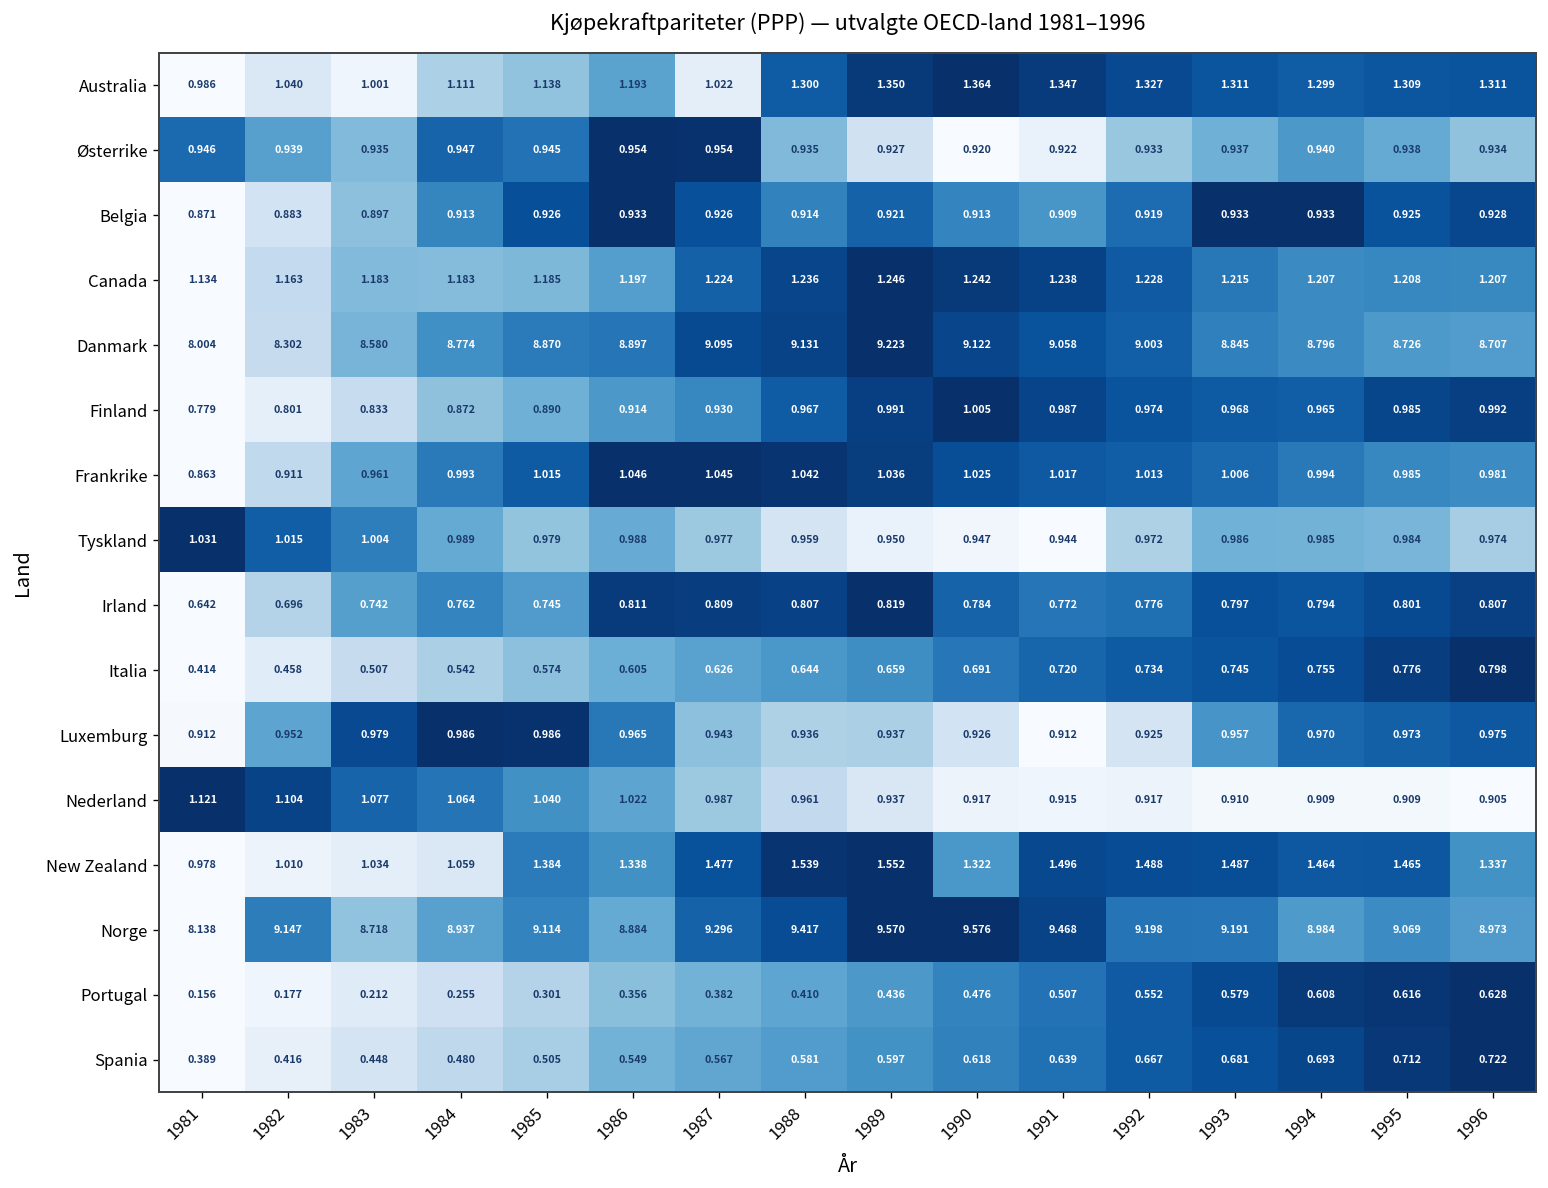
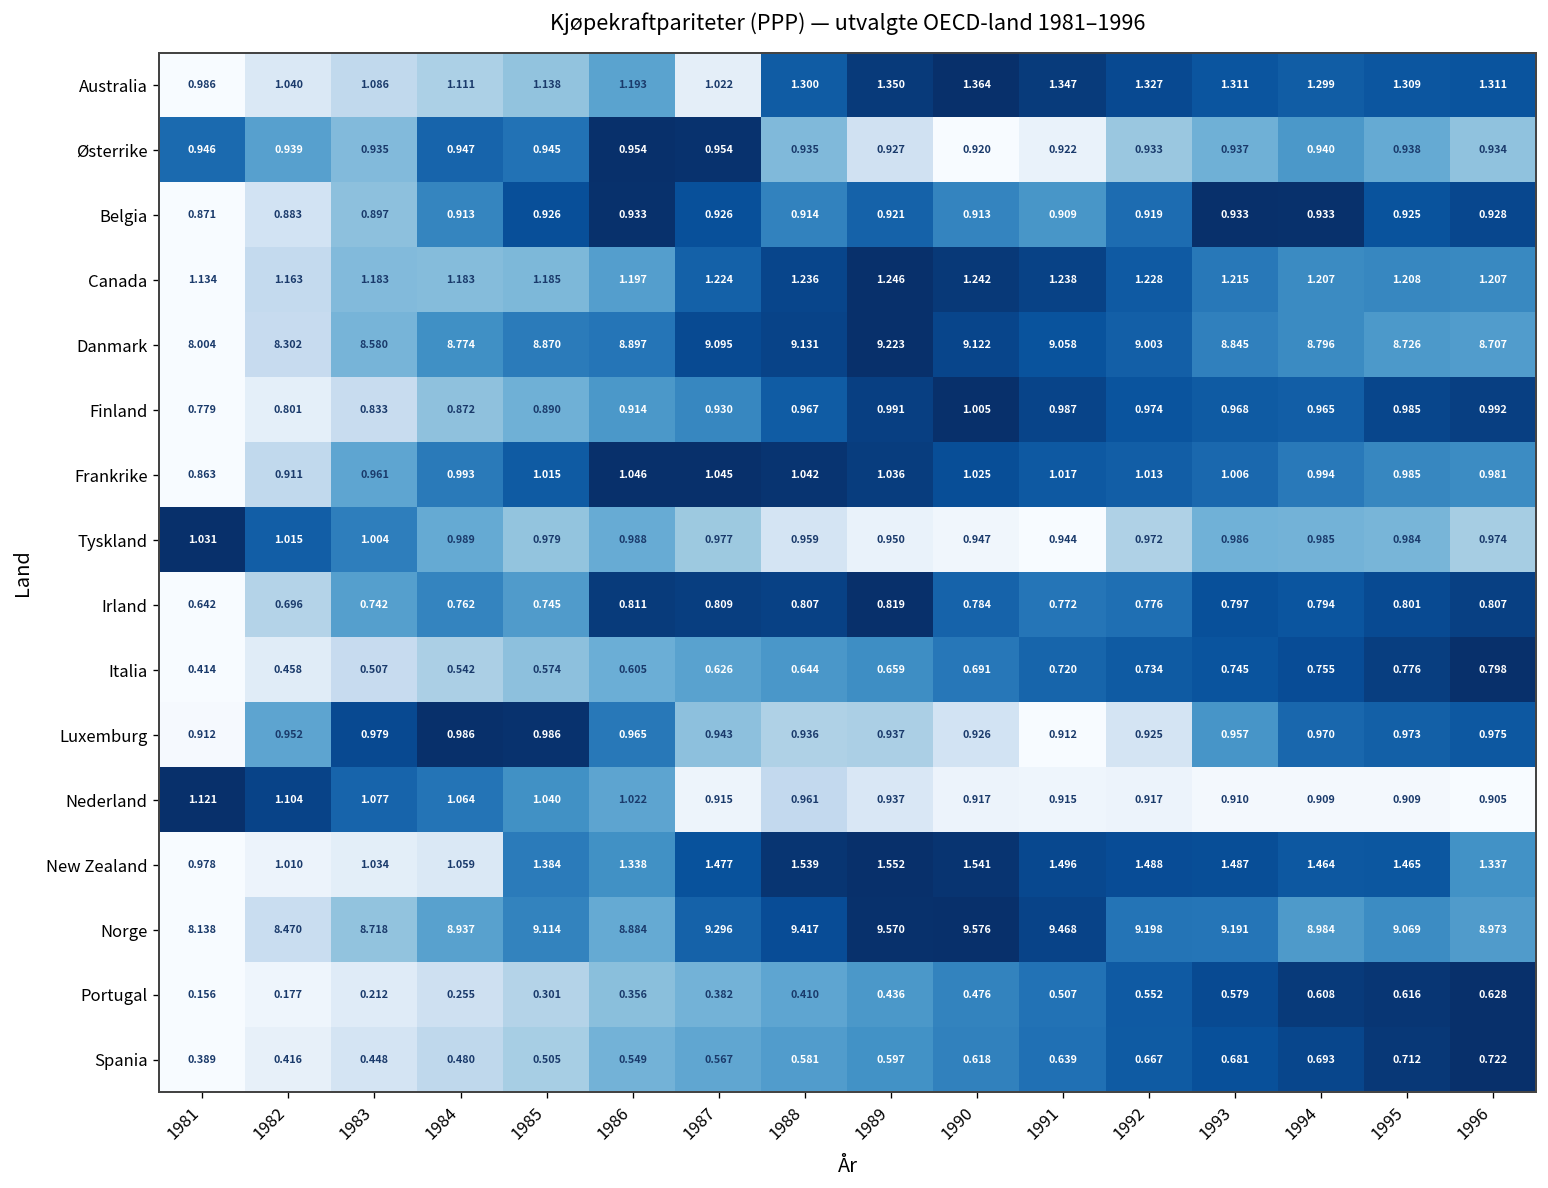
Australia, 1983: 1.001 -> 1.086
Nederland, 1987: 0.987 -> 0.915
New Zealand, 1990: 1.322 -> 1.541
Norge, 1982: 9.147 -> 8.470
